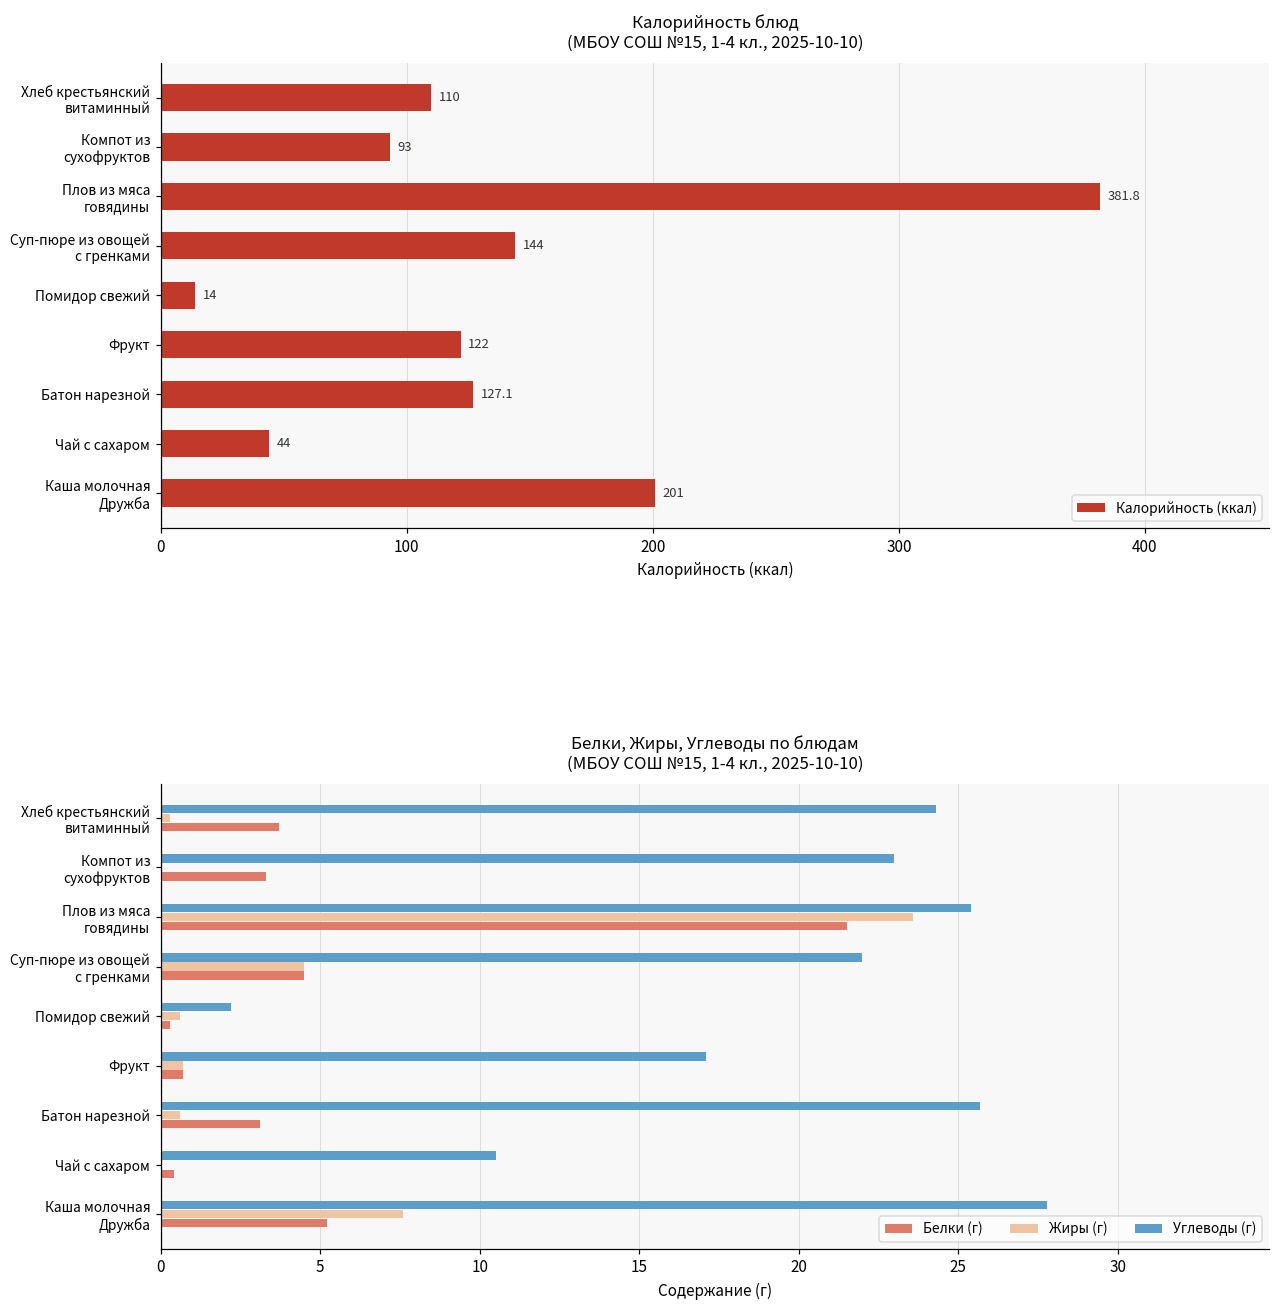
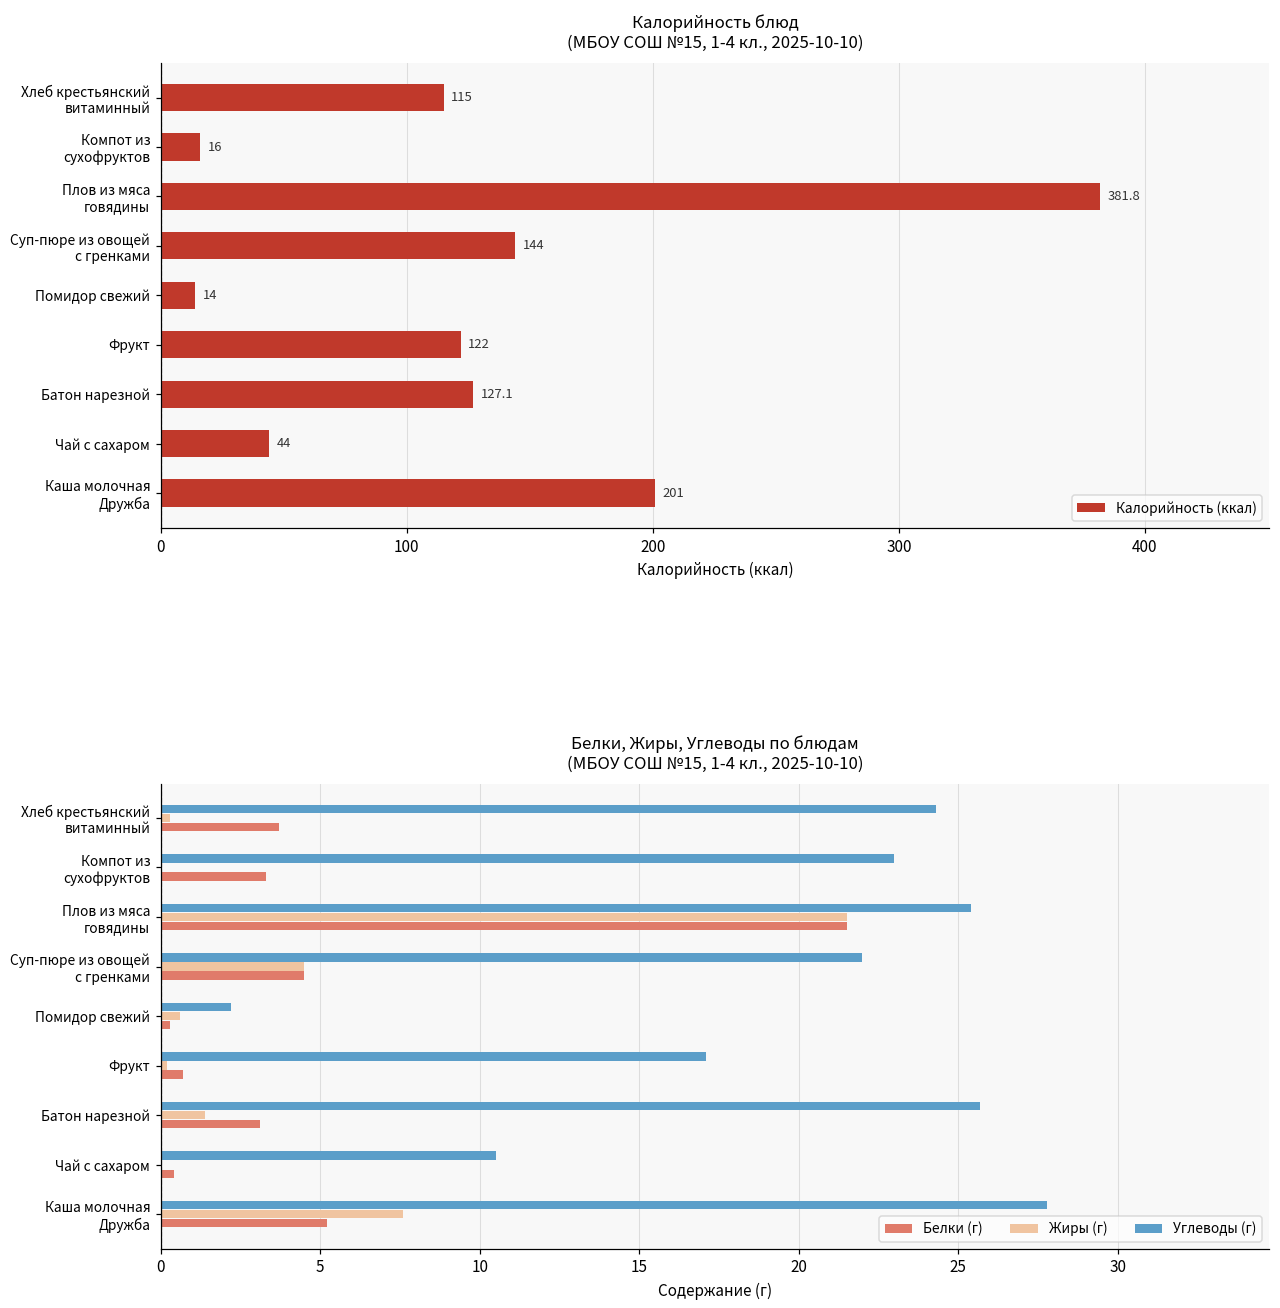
Калорийность блюд (МБОУ СОШ №15, 1-4 кл., 2025-10-10), Хлеб крестьянский витаминный: 110 -> 115
Калорийность блюд (МБОУ СОШ №15, 1-4 кл., 2025-10-10), Компот из сухофруктов: 93 -> 16
Белки, Жиры, Углеводы по блюдам (МБОУ СОШ №15, 1-4 кл., 2025-10-10), Жиры (г), Плов из мяса говядины: 23.6 -> 21.5
Белки, Жиры, Углеводы по блюдам (МБОУ СОШ №15, 1-4 кл., 2025-10-10), Жиры (г), Фрукт: 0.7 -> 0.2
Белки, Жиры, Углеводы по блюдам (МБОУ СОШ №15, 1-4 кл., 2025-10-10), Жиры (г), Батон нарезной: 0.6 -> 1.4
